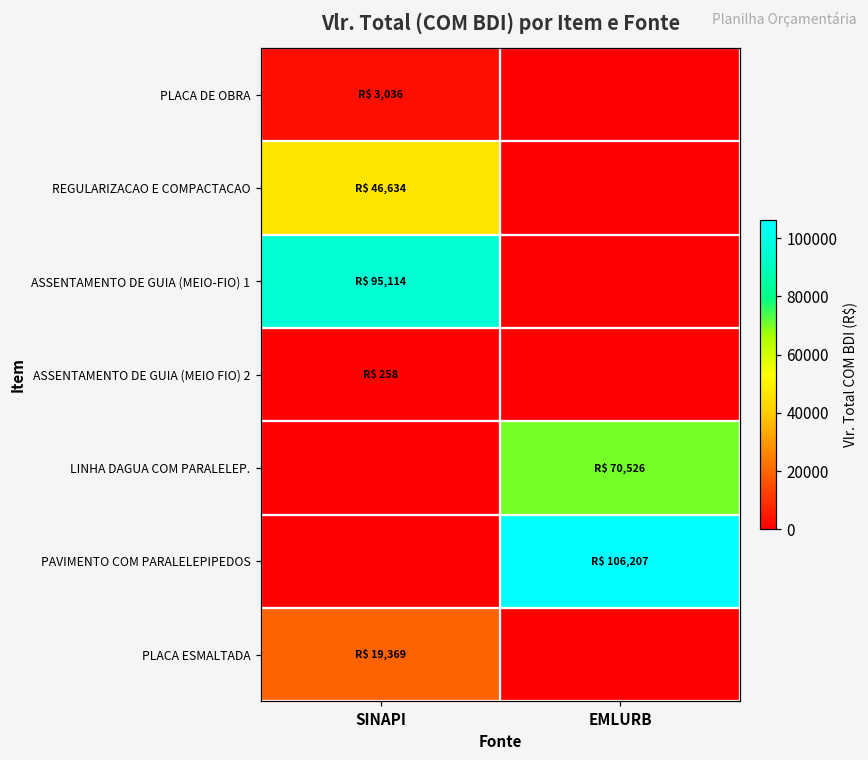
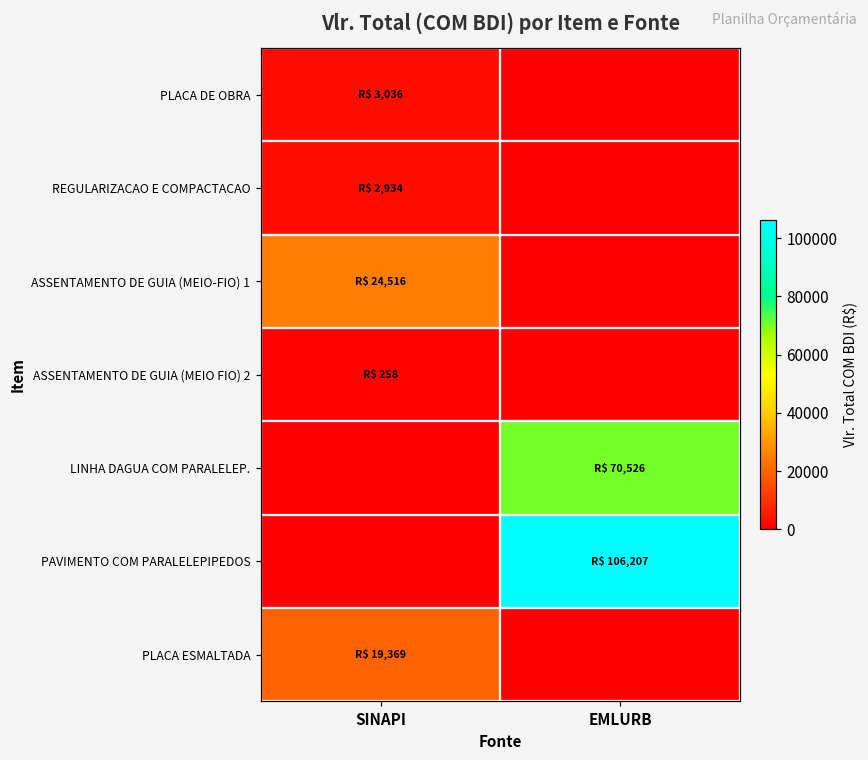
REGULARIZACAO E COMPACTACAO, SINAPI: 46,634 -> 2,934
ASSENTAMENTO DE GUIA (MEIO-FIO) 1, SINAPI: 95,114 -> 24,516
